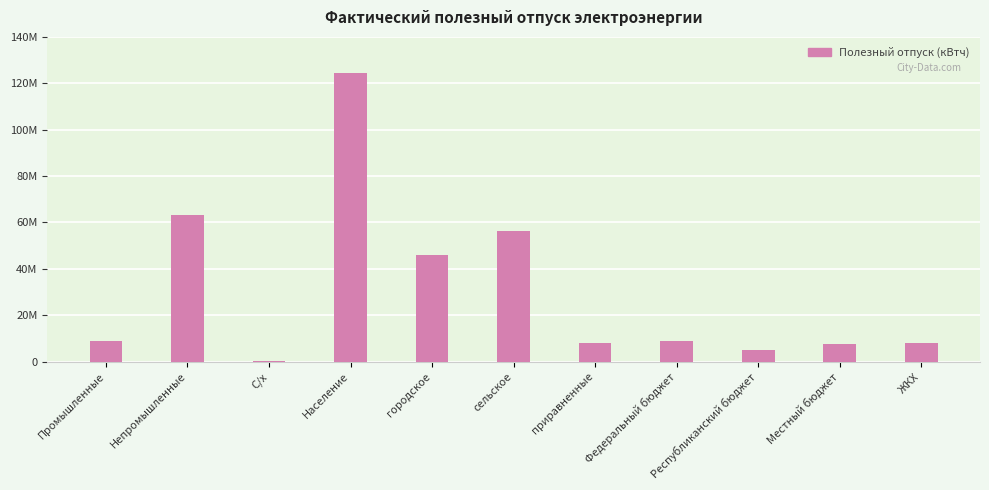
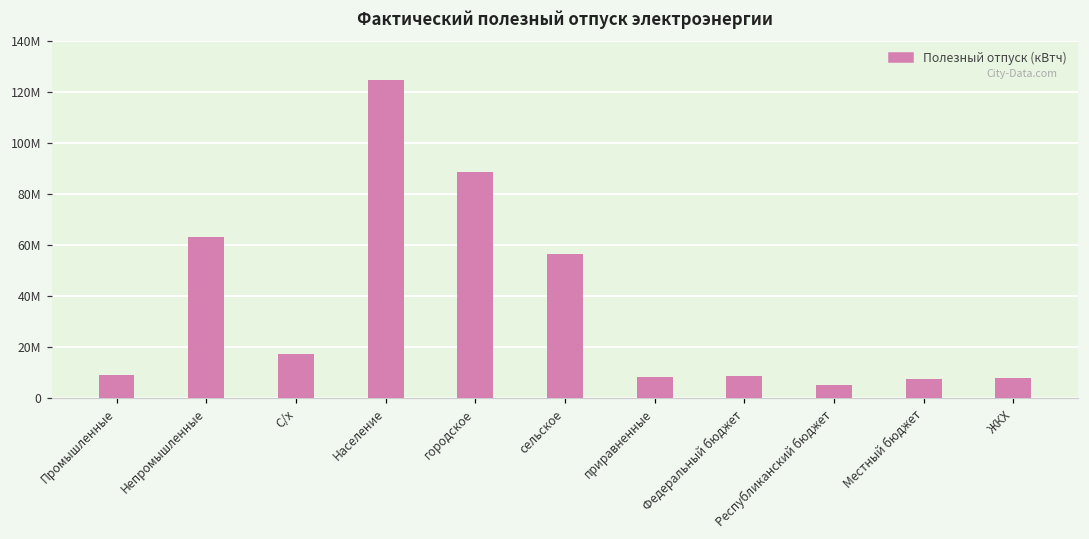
С/х: 0 -> 17000000
городское: 46000000 -> 88000000
